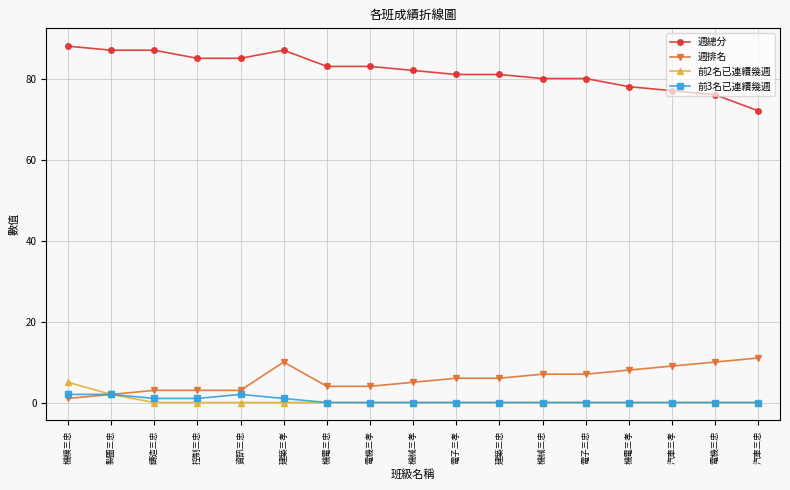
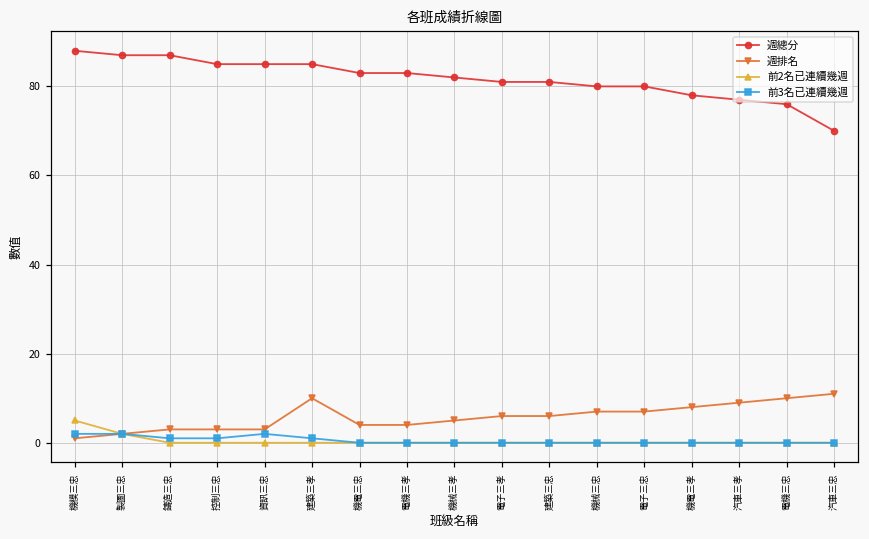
週總分, 建築三孝: 87 -> 85
週總分, 汽車三忠: 72 -> 70
